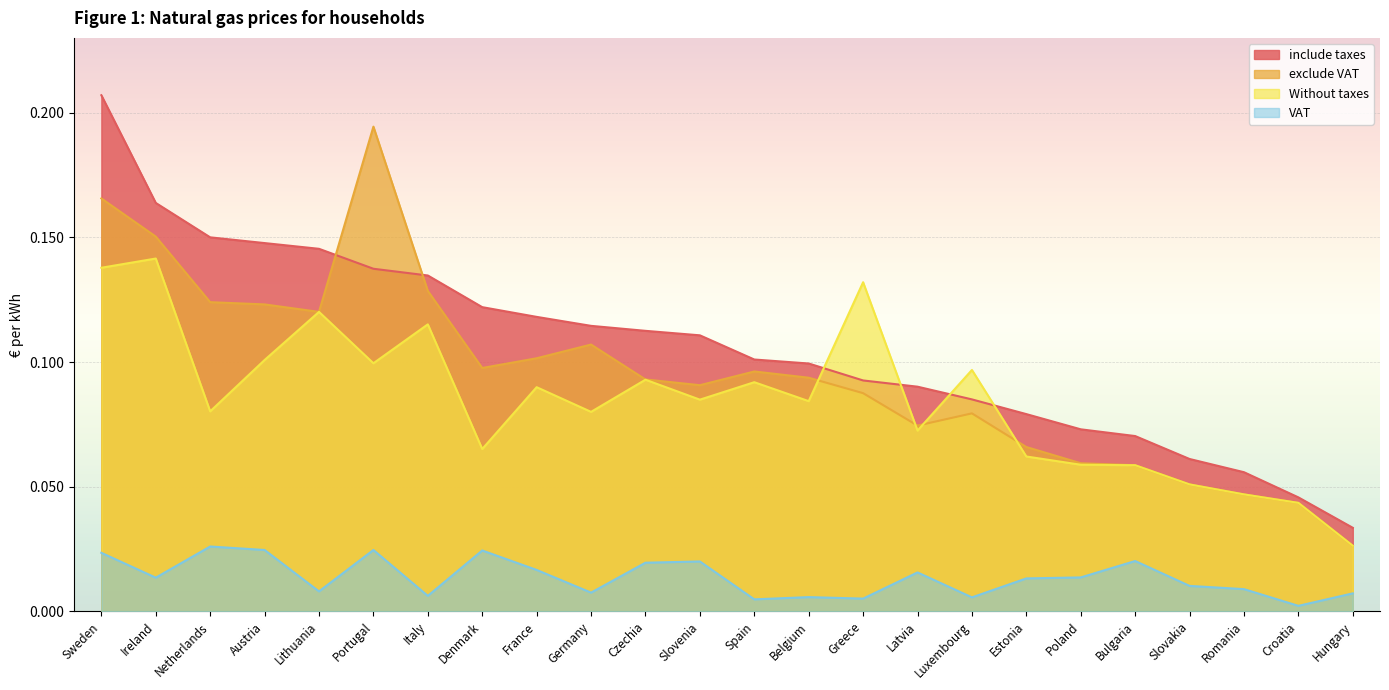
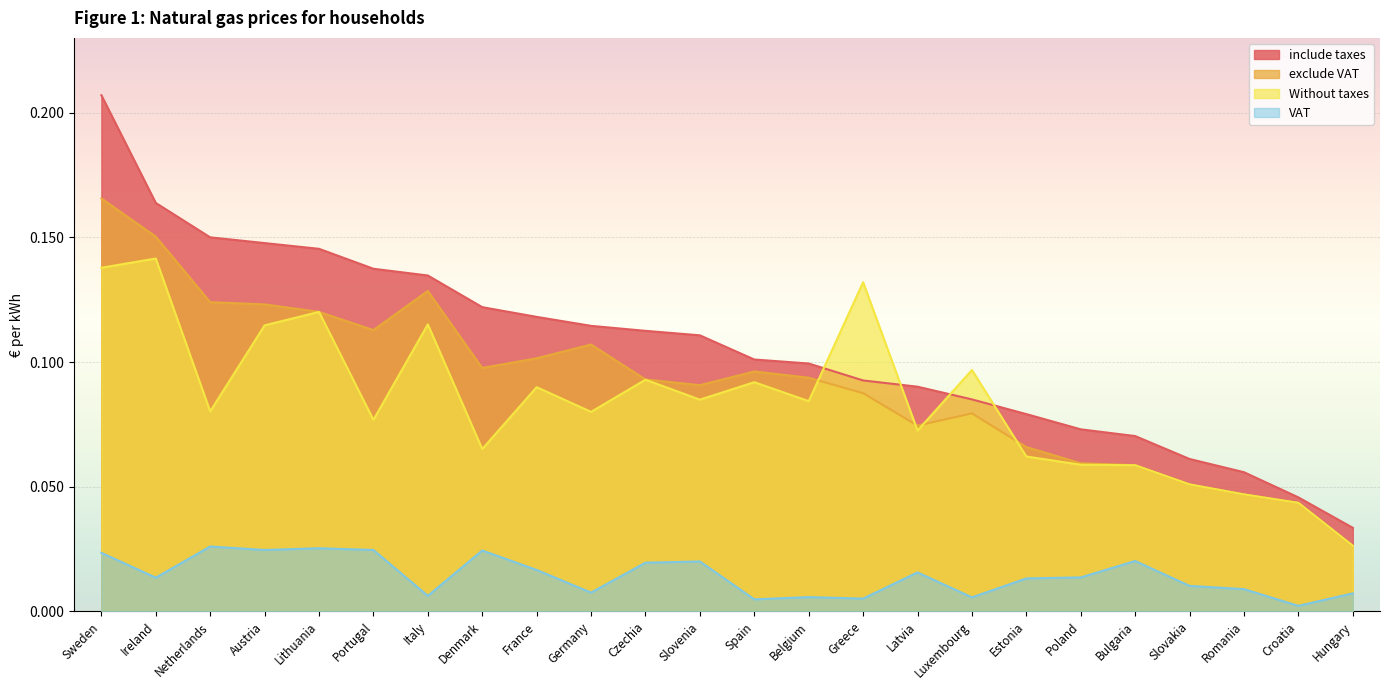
Without taxes, Austria: 0.101 -> 0.115
VAT, Lithuania: 0.008 -> 0.025
exclude VAT, Portugal: 0.194 -> 0.113
Without taxes, Portugal: 0.100 -> 0.077
